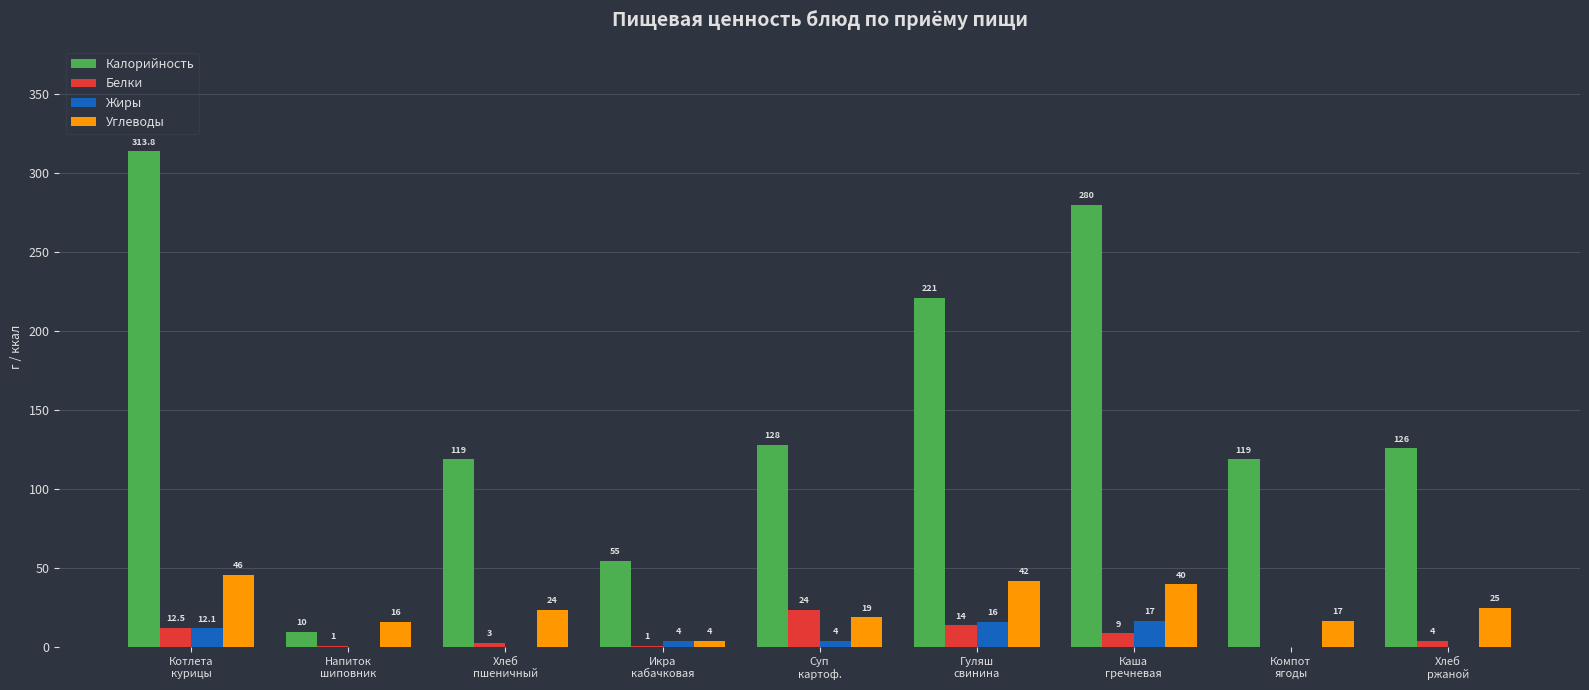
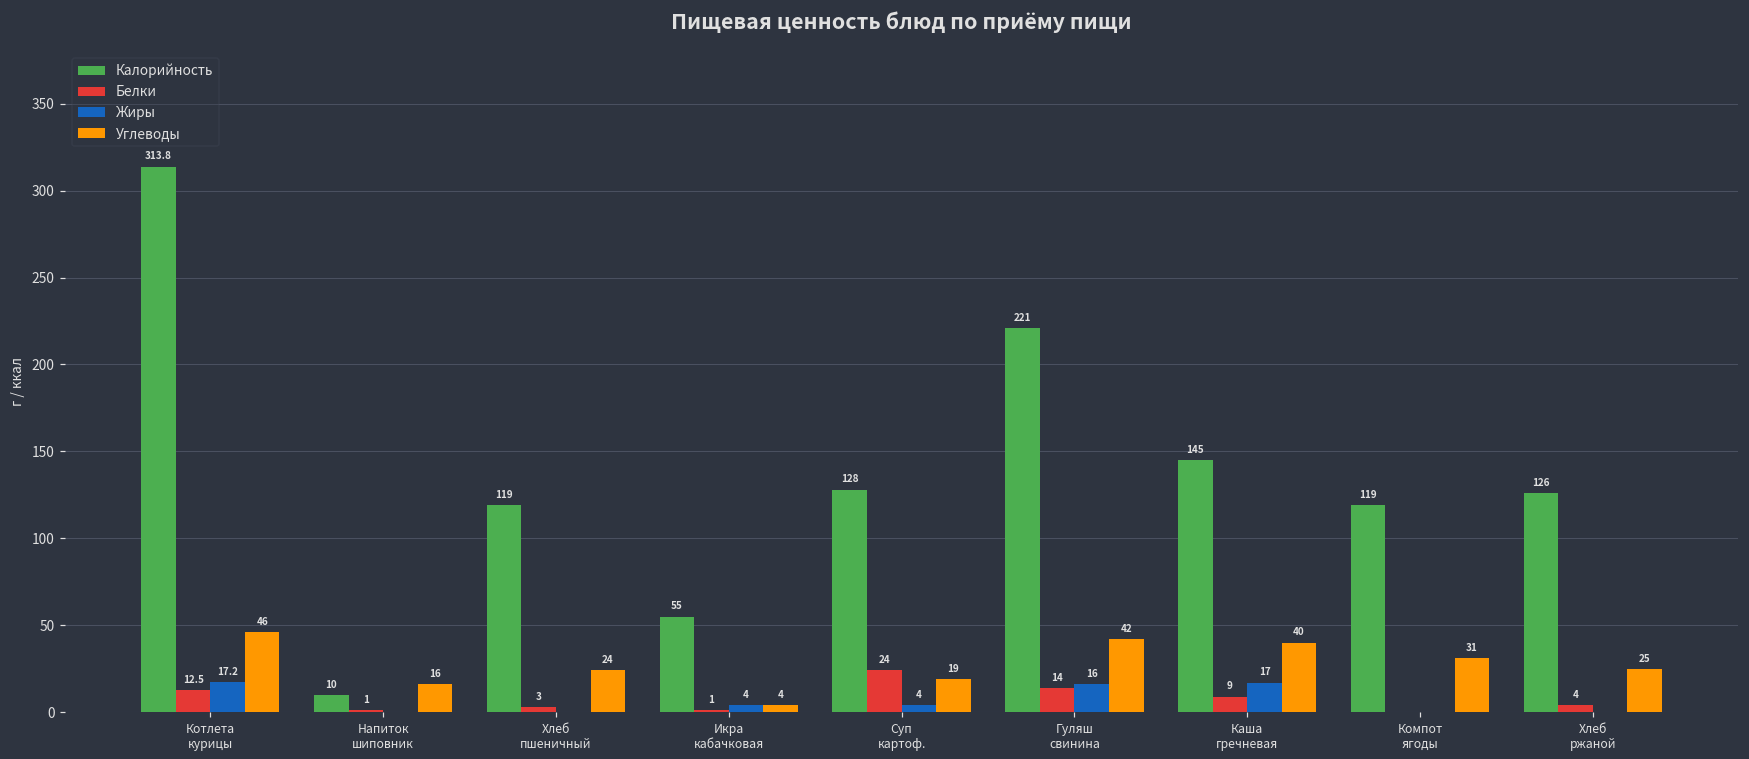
Жиры, Котлета курицы: 12.1 -> 17.2
Калорийность, Каша гречневая: 280 -> 145
Углеводы, Компот ягоды: 17 -> 31
